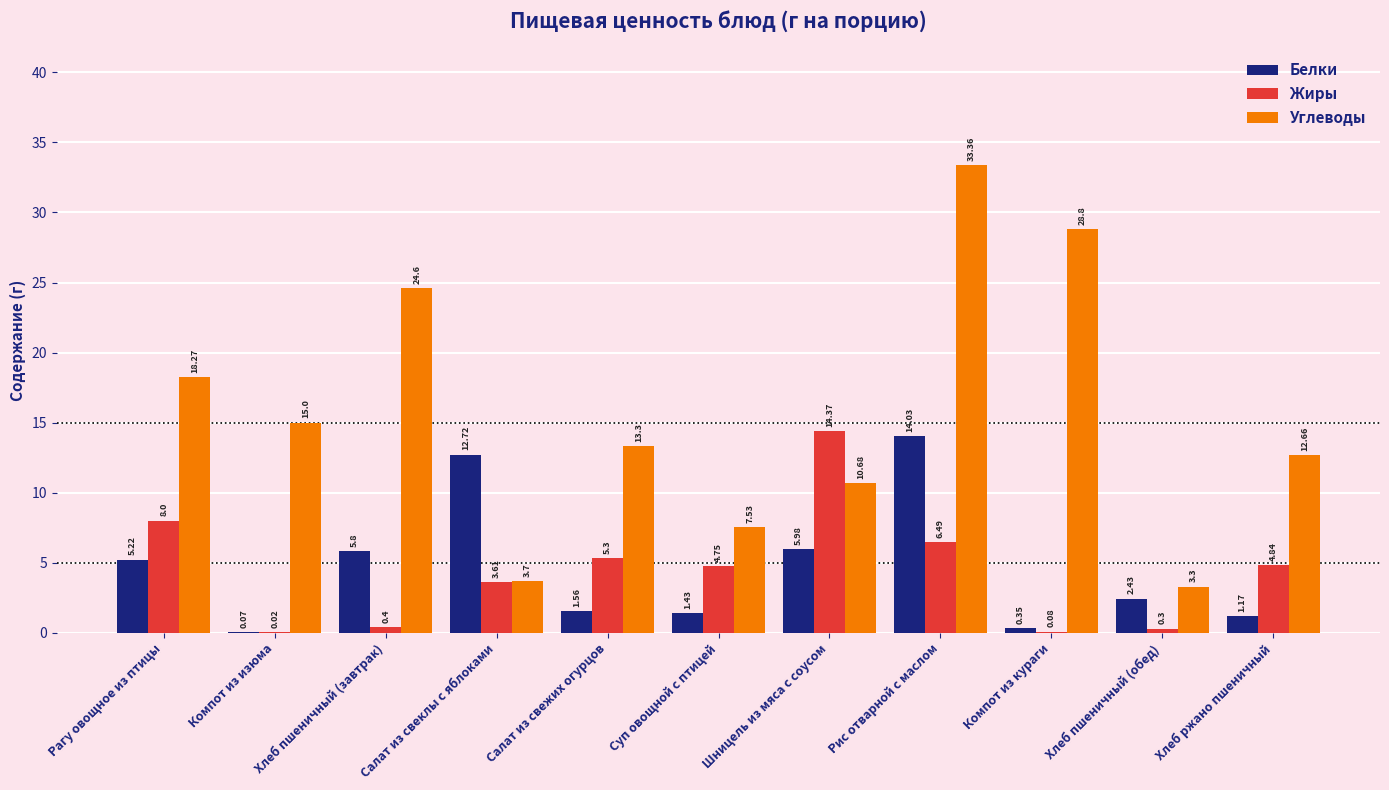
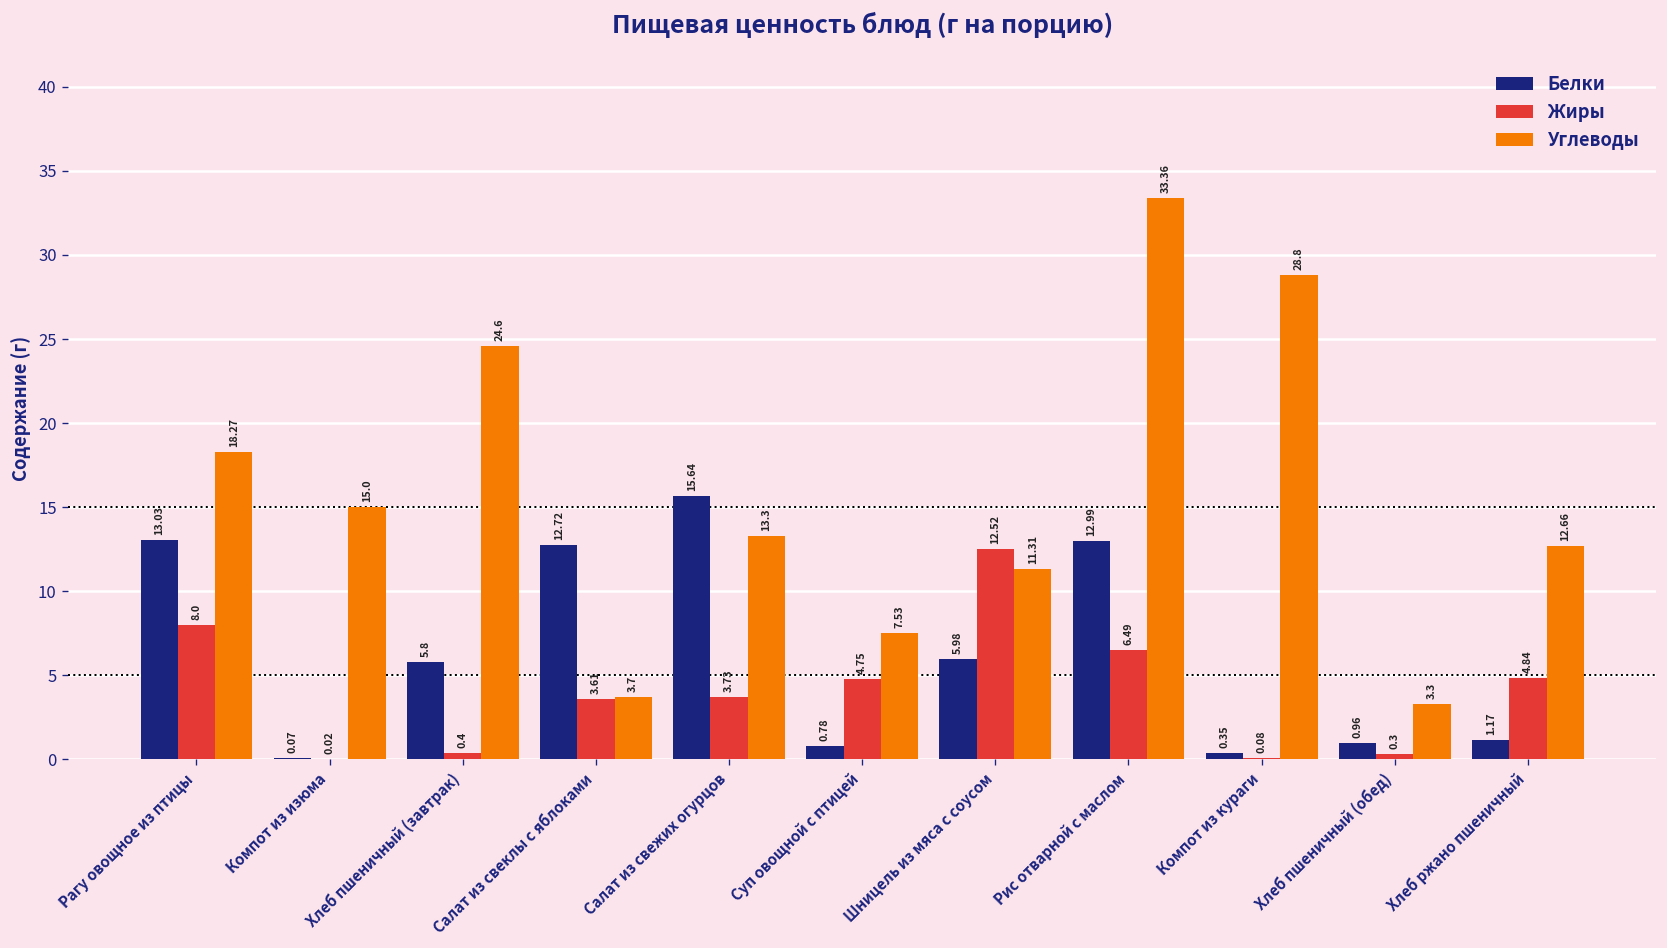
Белки, Рагу овощное из птицы: 5.22 -> 13.03
Белки, Салат из свежих огурцов: 1.56 -> 15.64
Жиры, Салат из свежих огурцов: 5.3 -> 3.73
Белки, Суп овощной с птицей: 1.43 -> 0.78
Жиры, Шницель из мяса с соусом: 14.37 -> 12.52
Углеводы, Шницель из мяса с соусом: 10.68 -> 11.31
Белки, Рис отварной с маслом: 14.03 -> 12.99
Белки, Хлеб пшеничный (обед): 2.43 -> 0.96
